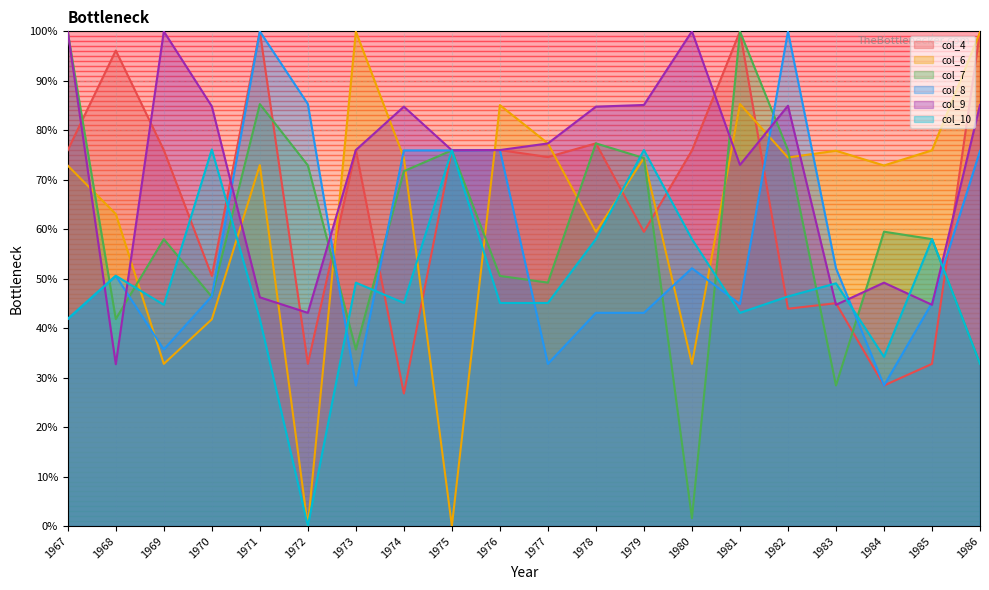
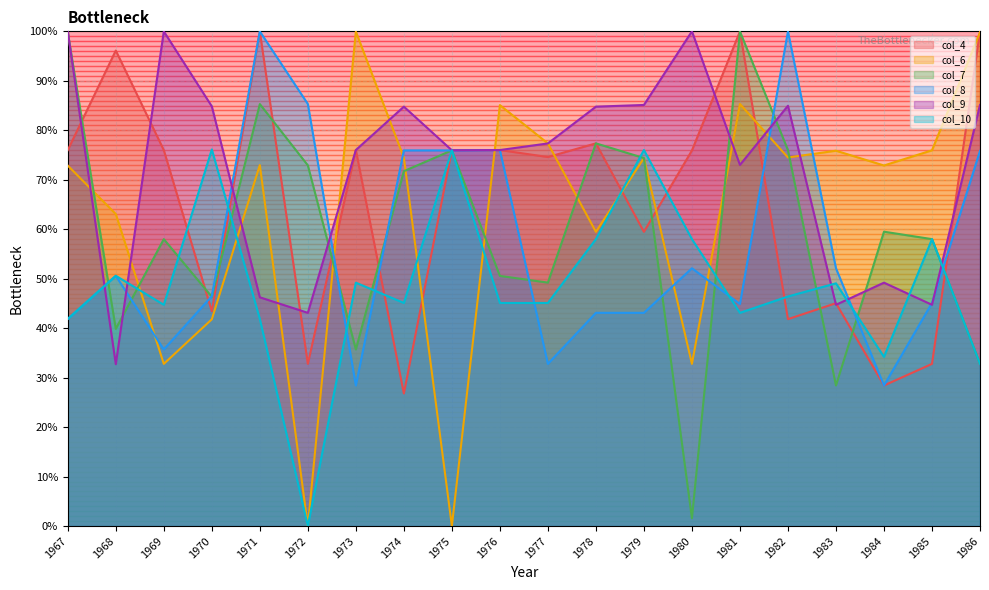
col_7, 1968: 42% -> 40%
col_4, 1970: 51% -> 43%
col_4, 1982: 44% -> 42%
